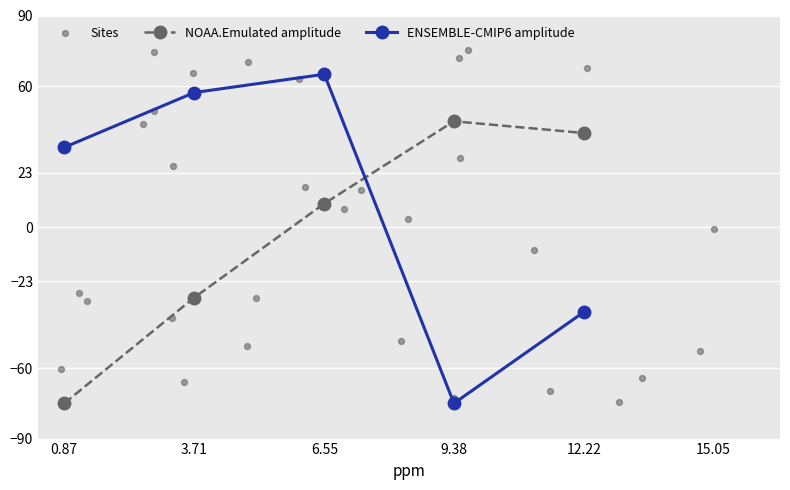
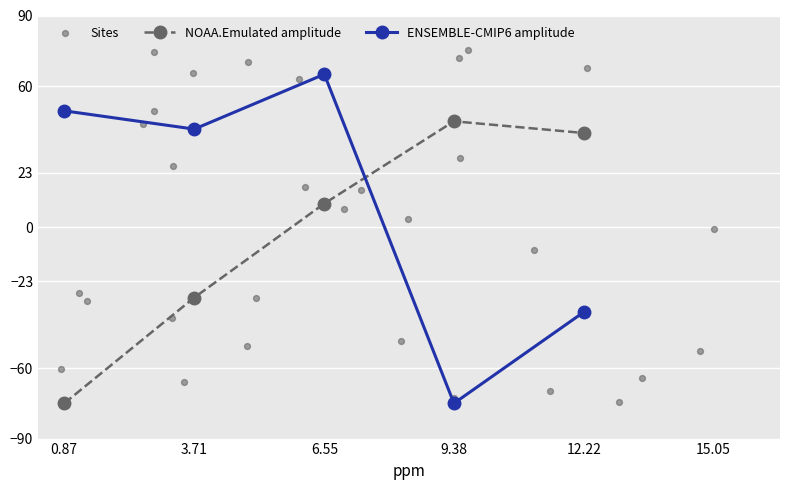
ENSEMBLE-CMIP6 amplitude, 0.87: 34 -> 49
ENSEMBLE-CMIP6 amplitude, 3.71: 57 -> 42
